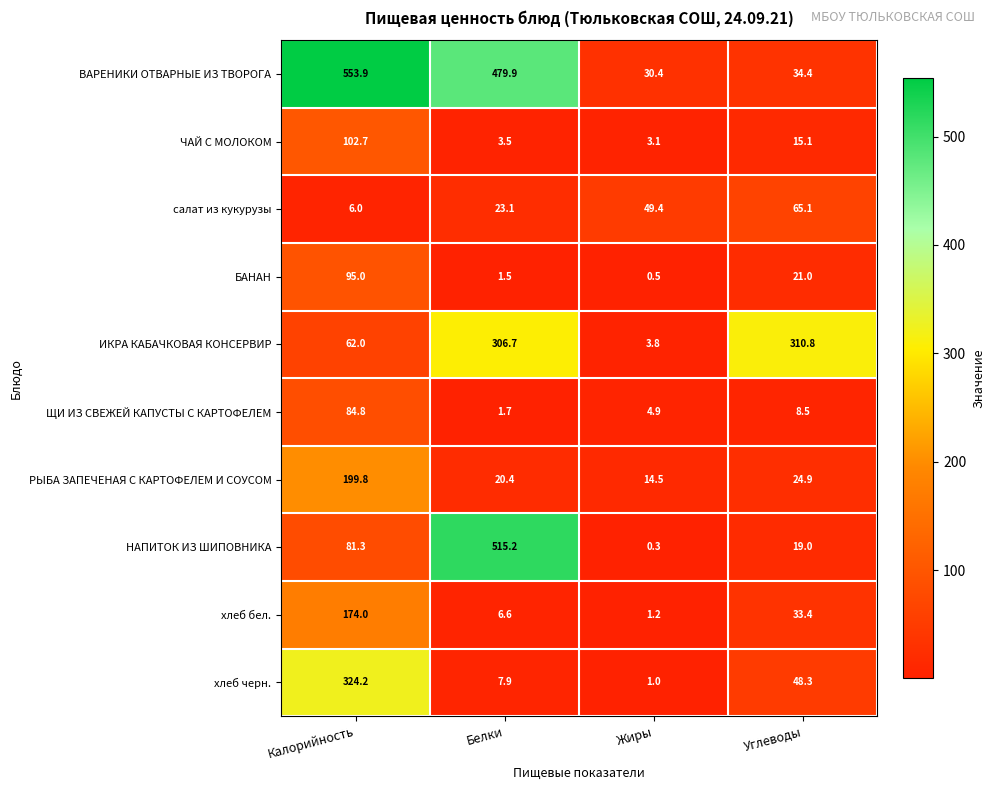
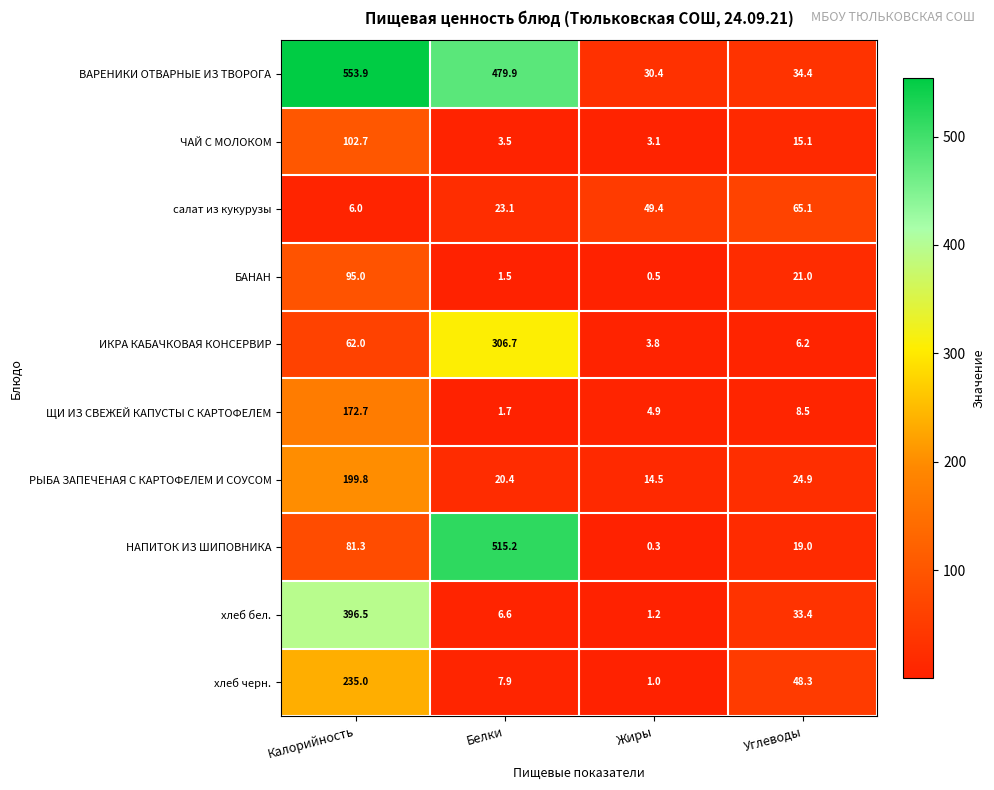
ИКРА КАБАЧКОВАЯ КОНСЕРВИР, Углеводы: 310.8 -> 6.2
ЩИ ИЗ СВЕЖЕЙ КАПУСТЫ С КАРТОФЕЛЕМ, Калорийность: 84.8 -> 172.7
хлеб бел., Калорийность: 174.0 -> 396.5
хлеб черн., Калорийность: 324.2 -> 235.0
